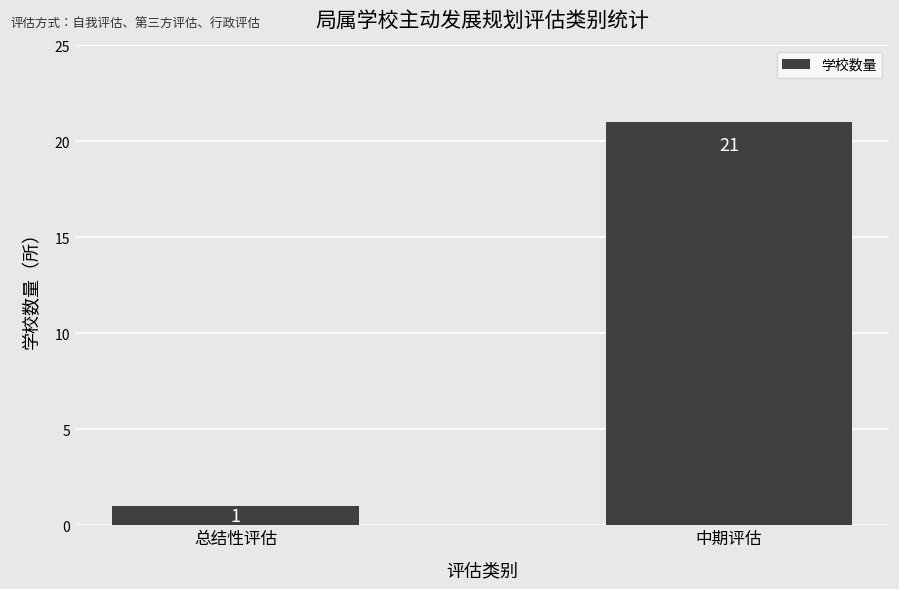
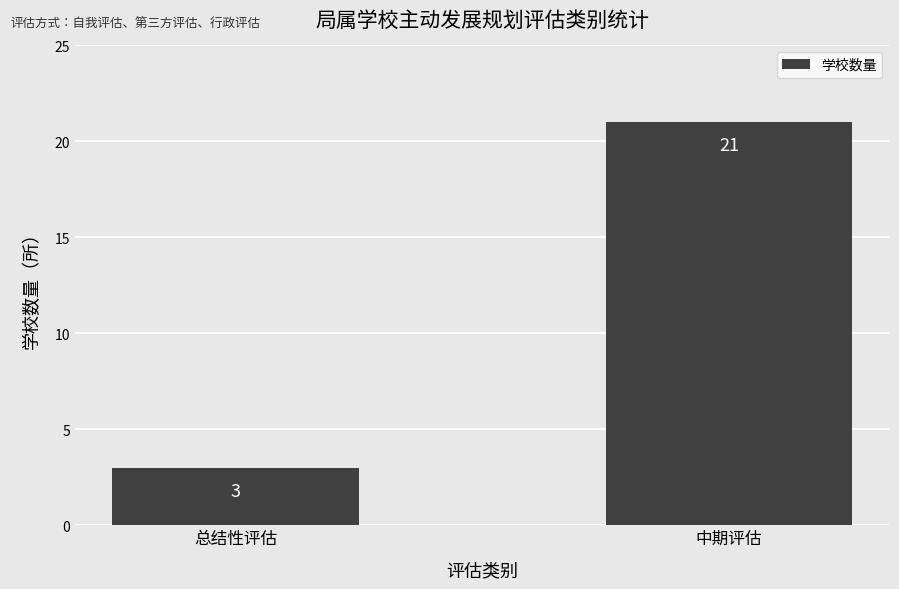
总结性评估: 1 -> 3
